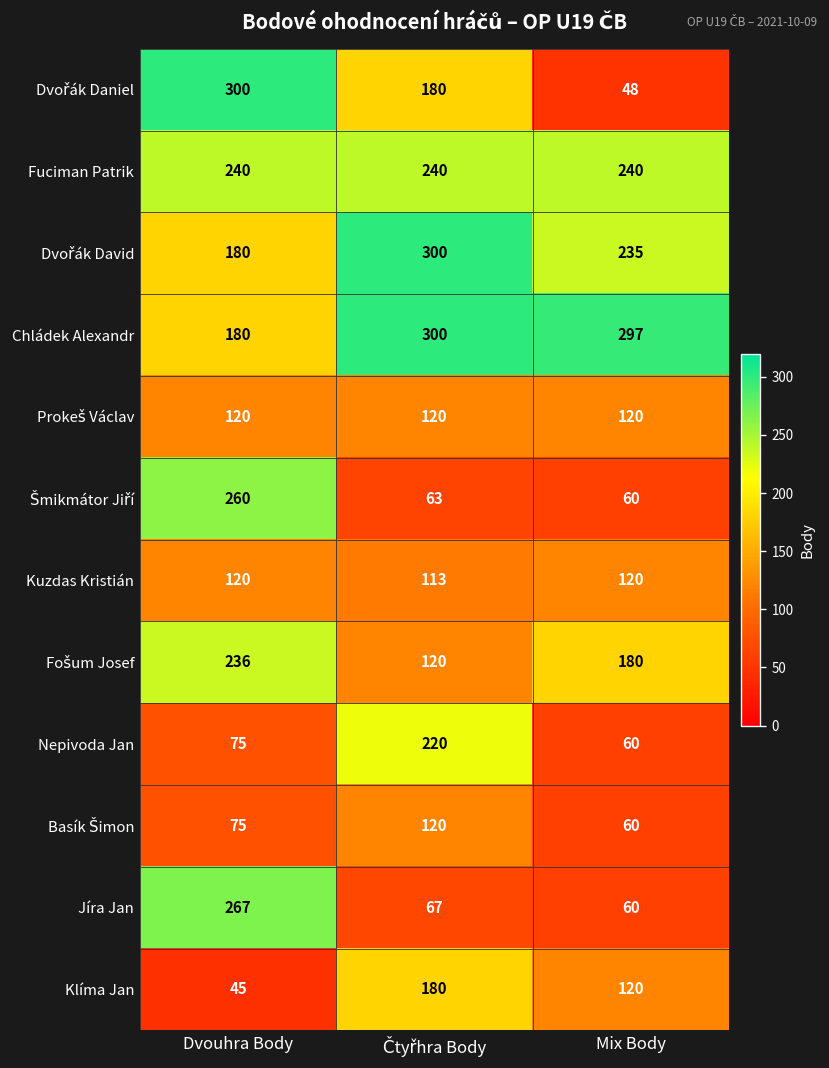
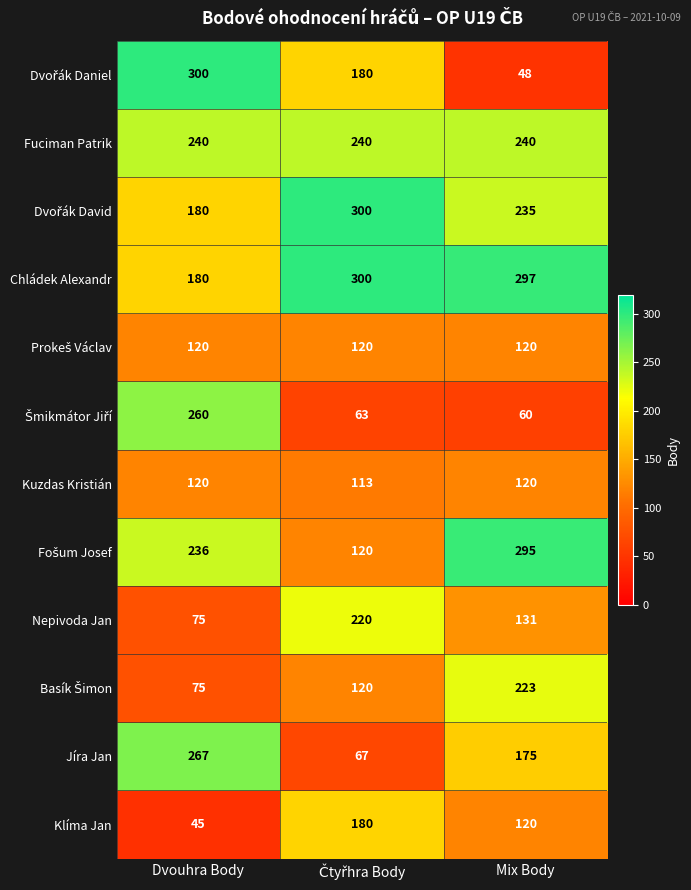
Fošum Josef, Mix Body: 180 -> 295
Nepivoda Jan, Mix Body: 60 -> 131
Basík Šimon, Mix Body: 60 -> 223
Jíra Jan, Mix Body: 60 -> 175
